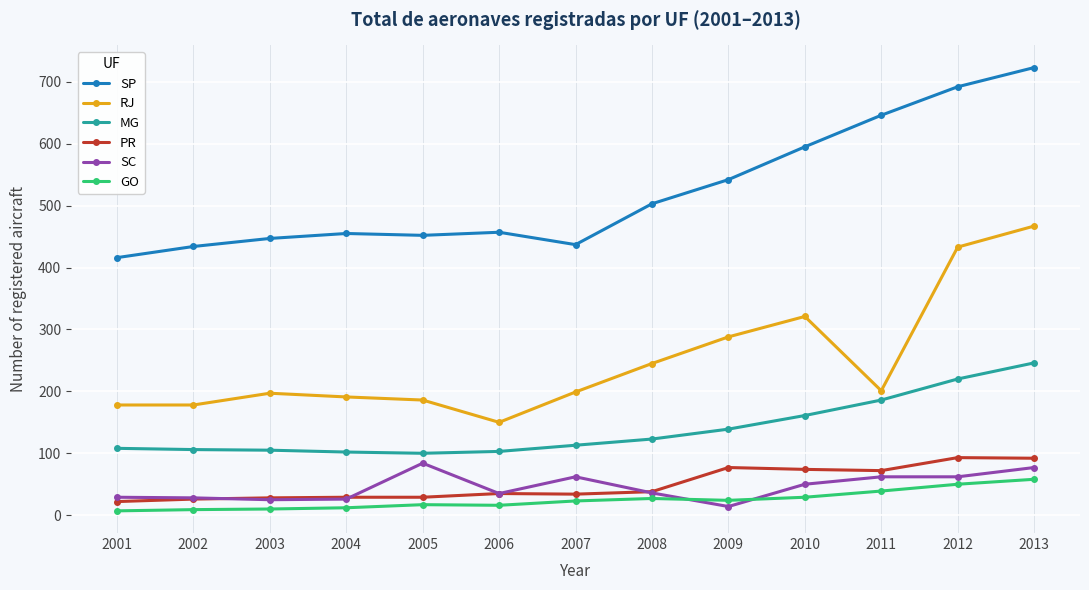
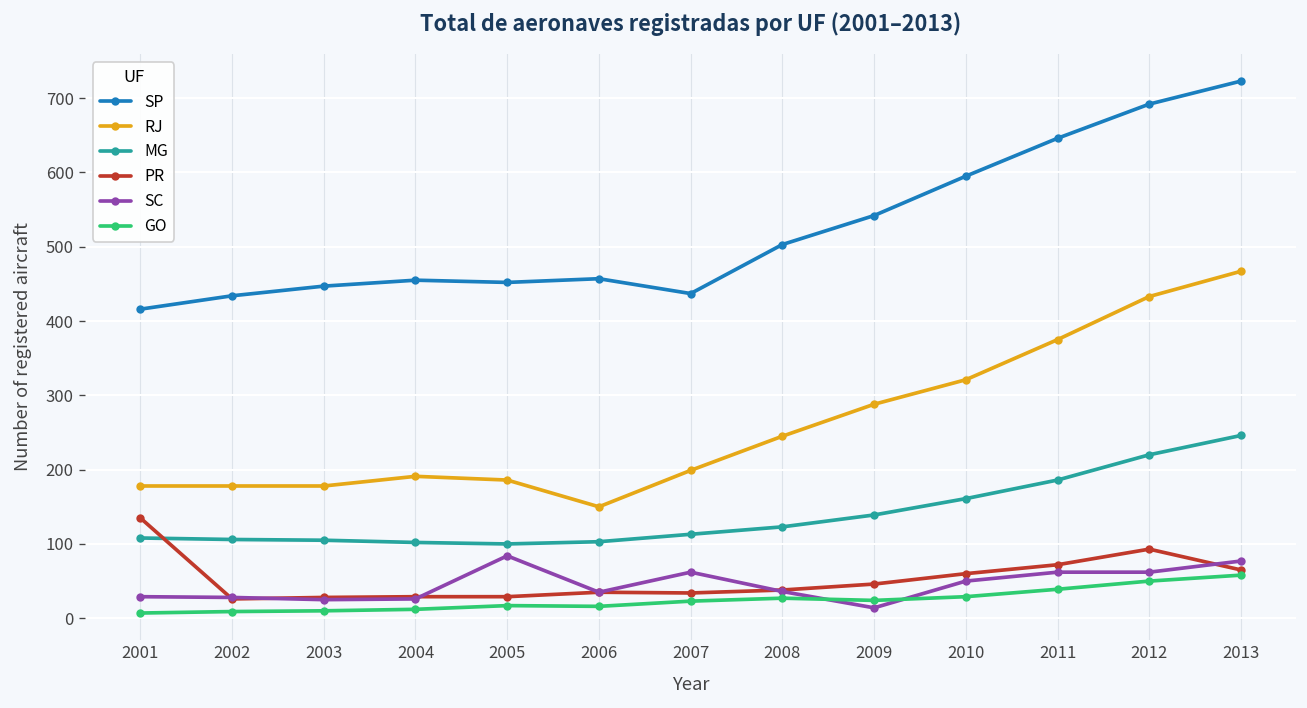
PR, 2001: 20 -> 140
RJ, 2003: 200 -> 180
PR, 2009: 80 -> 50
PR, 2010: 70 -> 60
RJ, 2011: 200 -> 380
PR, 2013: 90 -> 70
